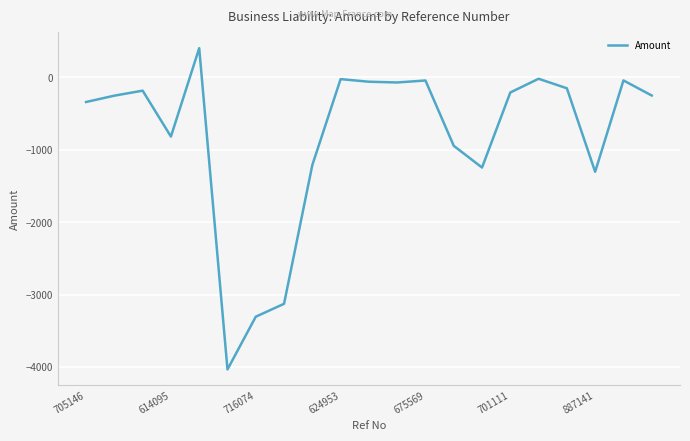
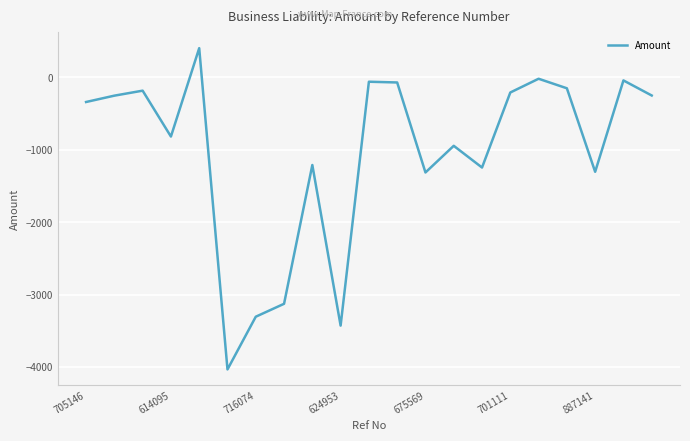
624953: 0 -> -3400
675569: 0 -> -1300
